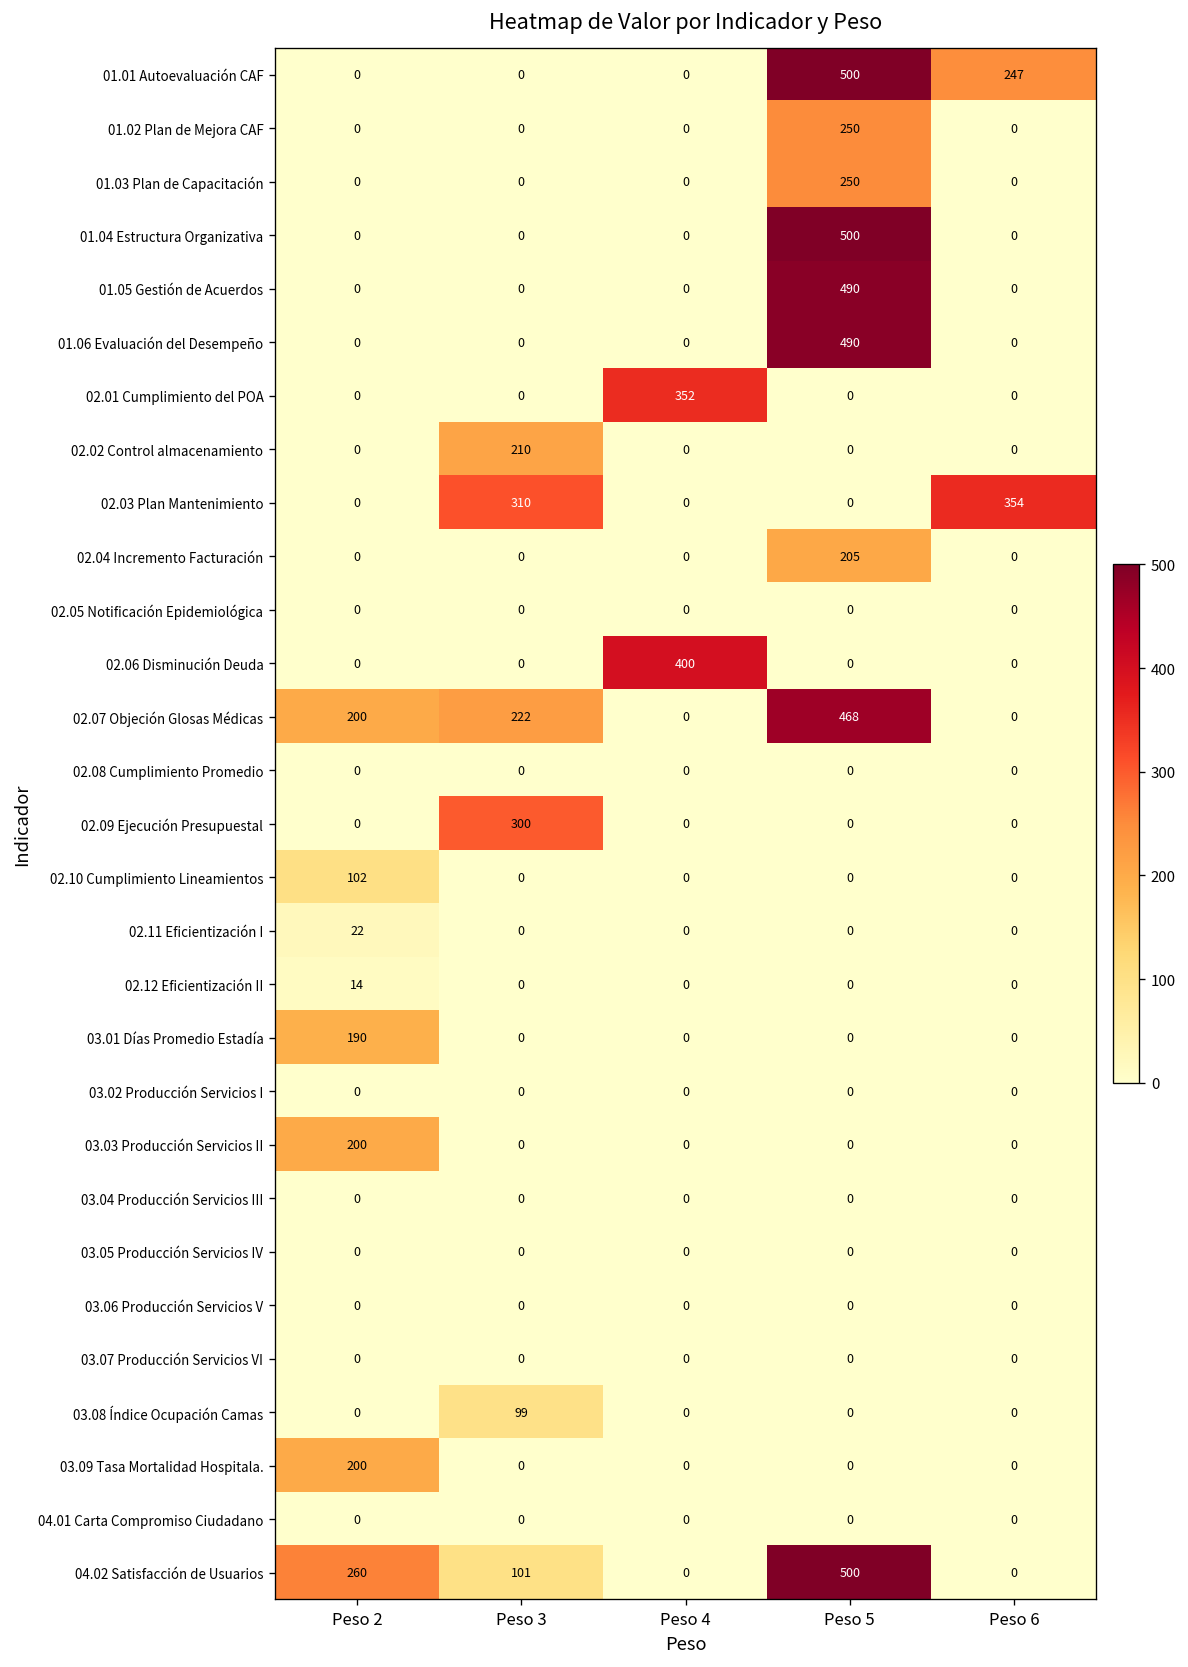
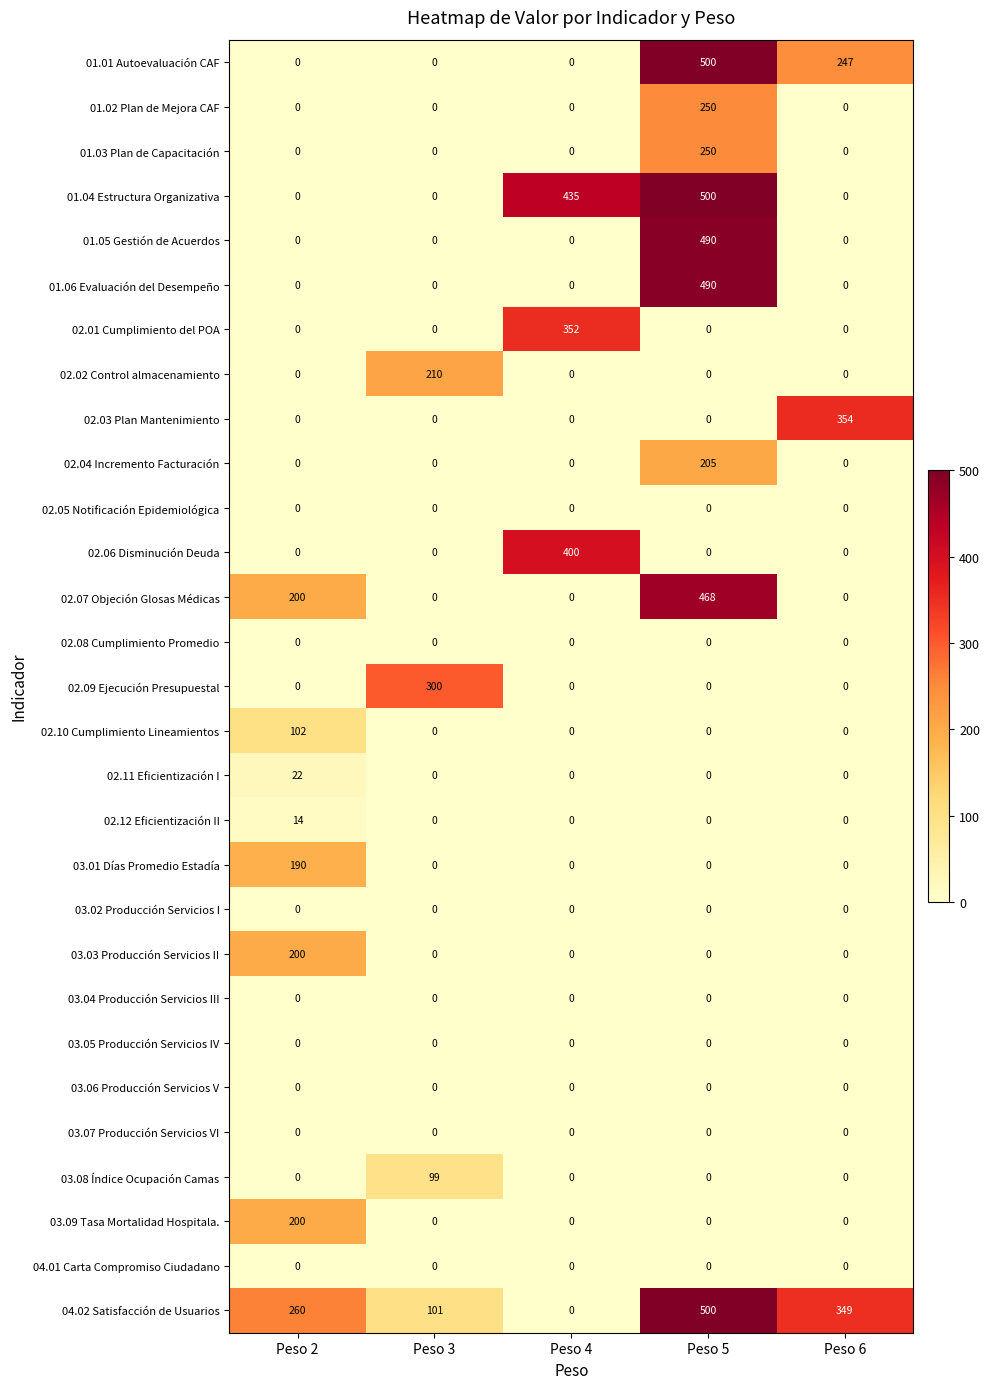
01.04 Estructura Organizativa, Peso 4: 0 -> 435
02.03 Plan Mantenimiento, Peso 3: 310 -> 0
02.07 Objeción Glosas Médicas, Peso 3: 222 -> 0
04.02 Satisfacción de Usuarios, Peso 6: 0 -> 349
